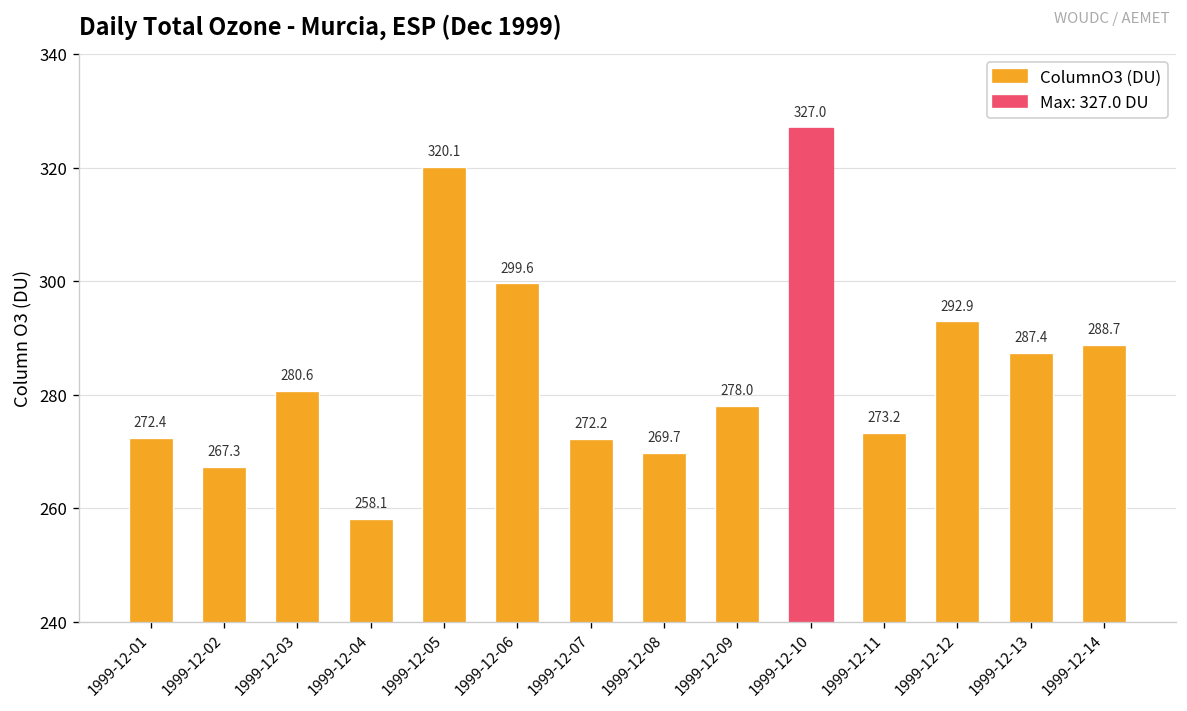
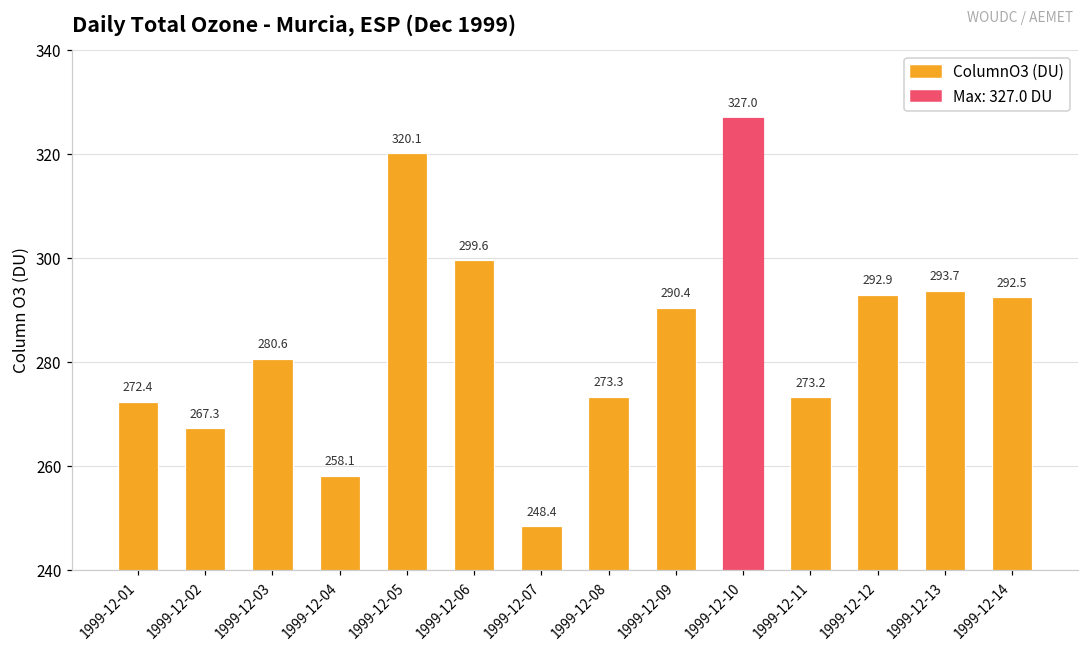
1999-12-07: 272.2 -> 248.4
1999-12-08: 269.7 -> 273.3
1999-12-09: 278.0 -> 290.4
1999-12-13: 287.4 -> 293.7
1999-12-14: 288.7 -> 292.5
